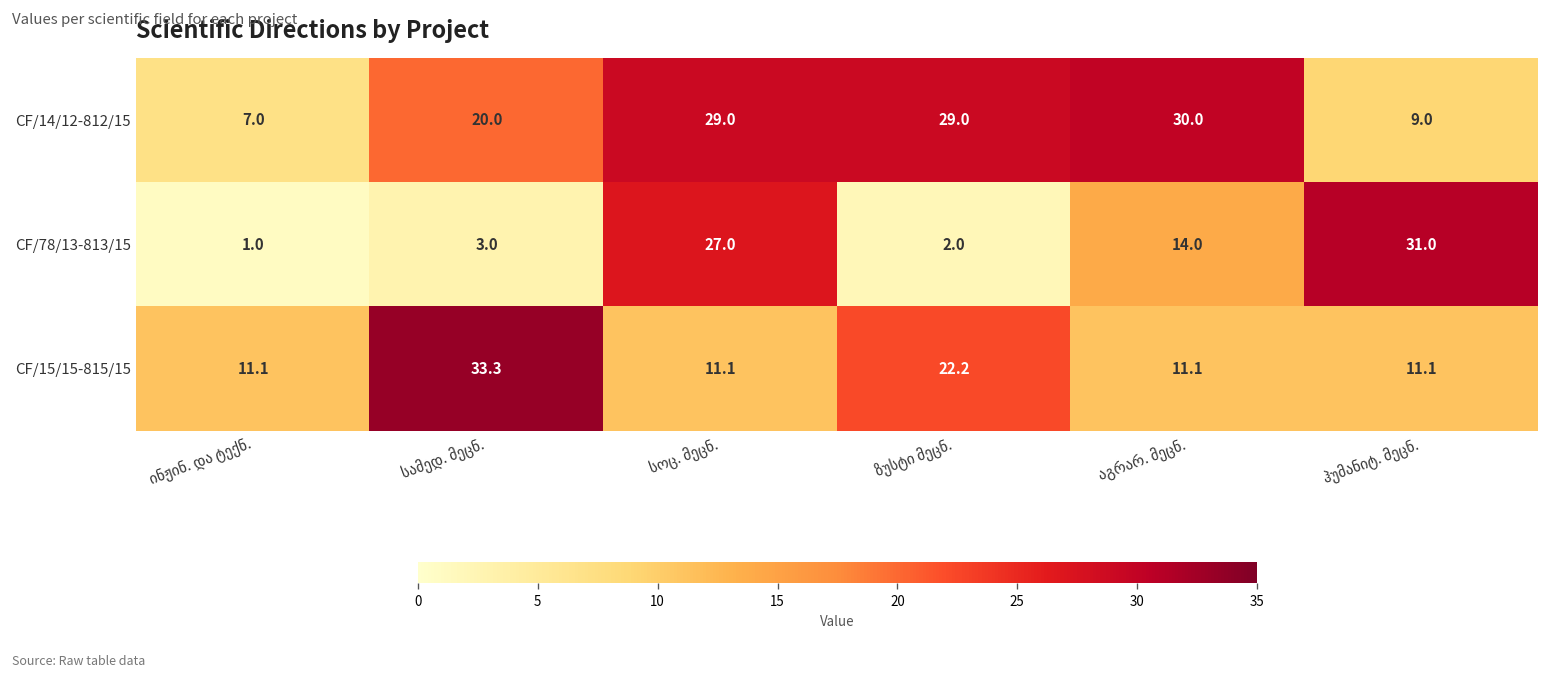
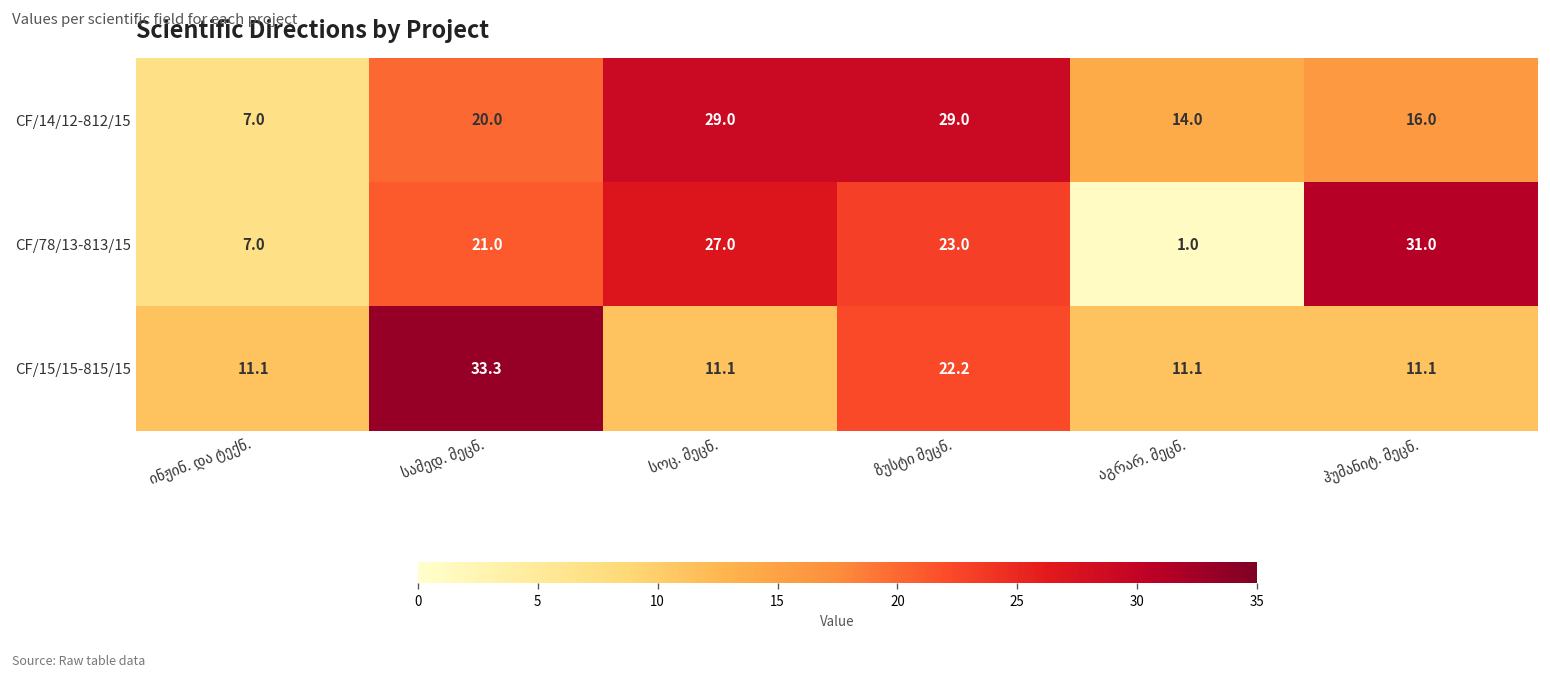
CF/14/12-812/15, აგრარ. მეცნ.: 30.0 -> 14.0
CF/14/12-812/15, ჰუმანიტ. მეცნ.: 9.0 -> 16.0
CF/78/13-813/15, ინჟინ. და ტექნ.: 1.0 -> 7.0
CF/78/13-813/15, სამედ. მეცნ.: 3.0 -> 21.0
CF/78/13-813/15, ზუსტი მეცნ.: 2.0 -> 23.0
CF/78/13-813/15, აგრარ. მეცნ.: 14.0 -> 1.0
